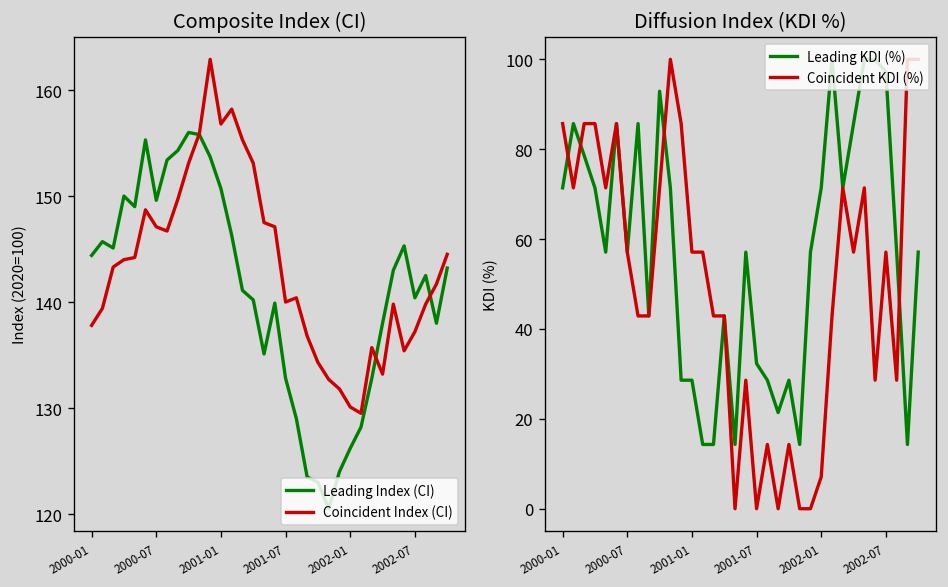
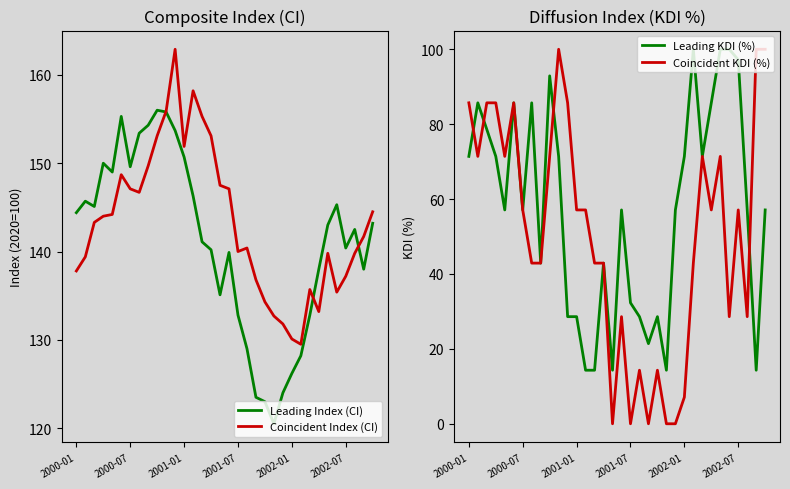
Composite Index (CI), Coincident Index (CI), 2001-01: 157 -> 152
